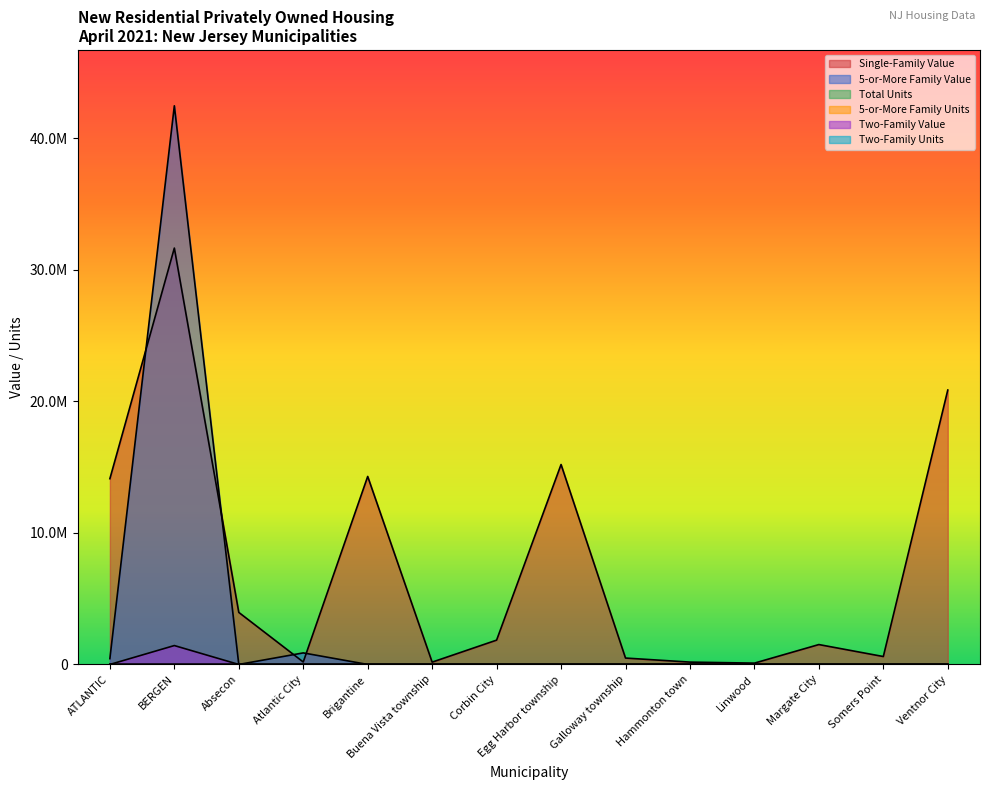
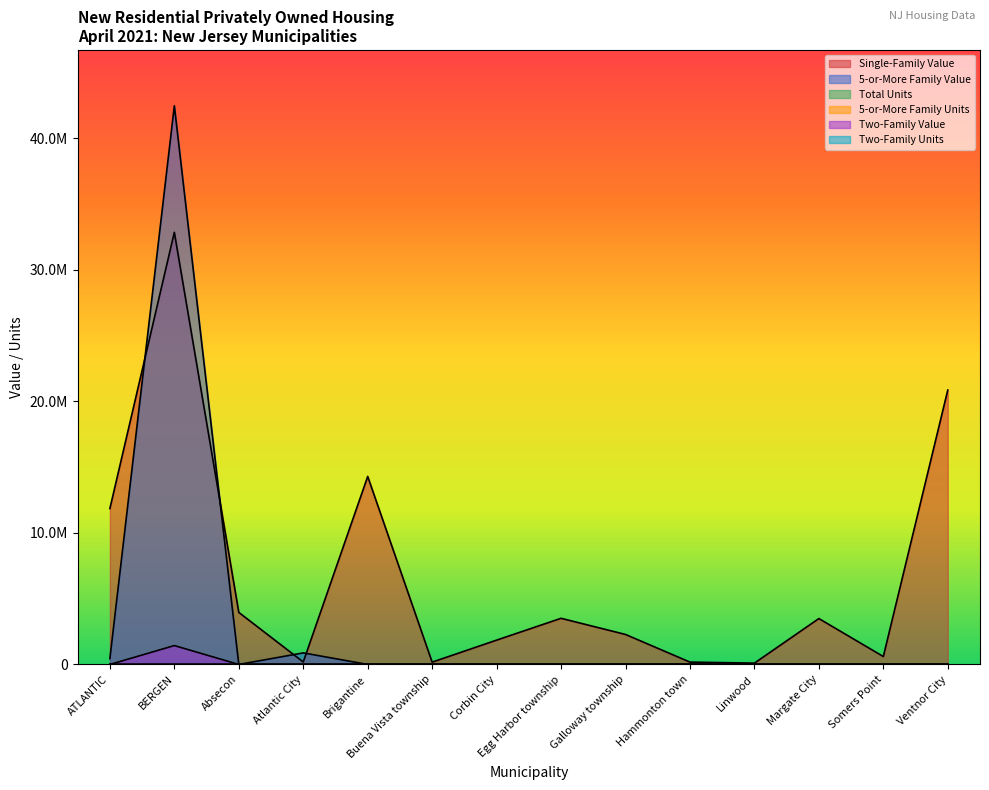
Single-Family Value, ATLANTIC: 14100000 -> 11900000
Single-Family Value, BERGEN: 31700000 -> 32900000
Single-Family Value, Egg Harbor township: 15200000 -> 3500000
Single-Family Value, Galloway township: 500000 -> 2300000
Single-Family Value, Margate City: 1500000 -> 3500000
